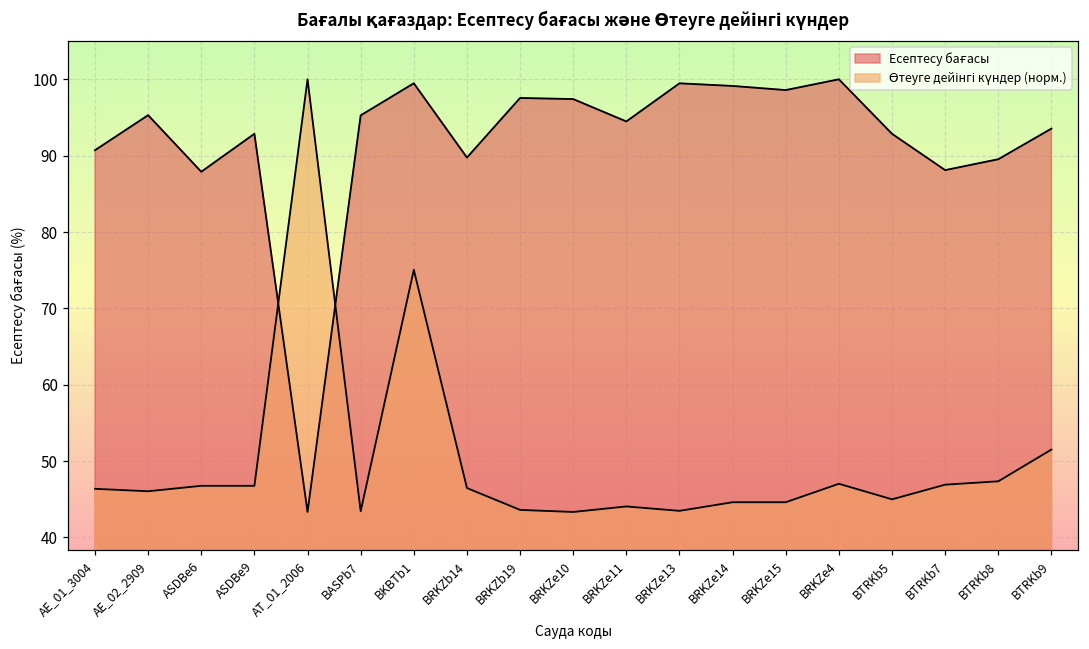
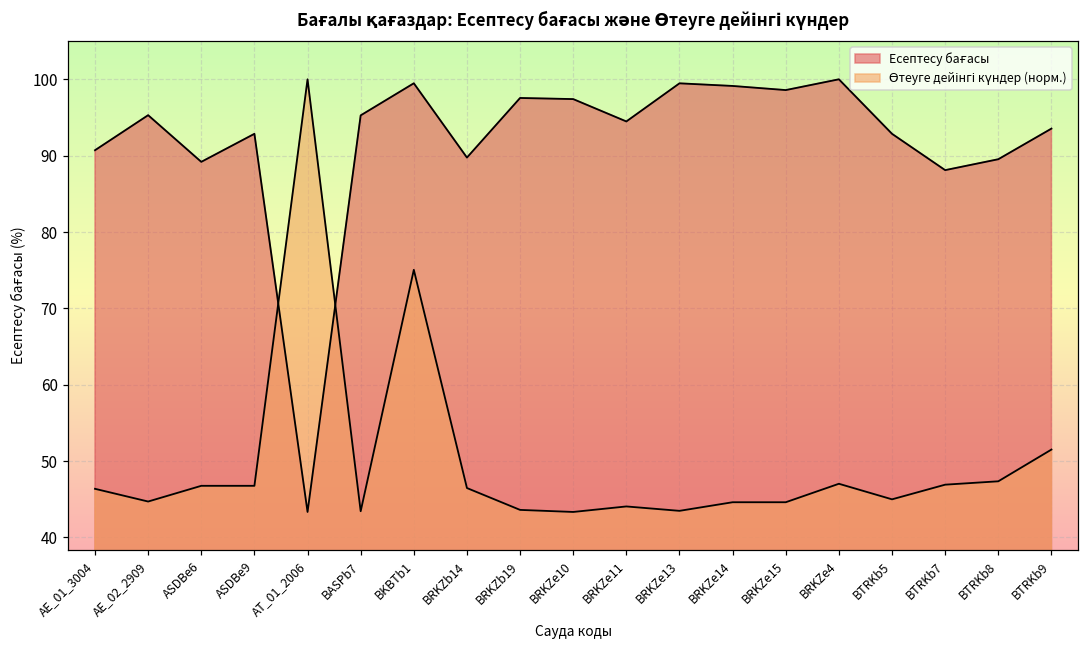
Өтеуге дейінгі күндер (норм.), AE_02_2909: 46 -> 45
Есептесу бағасы, ASDBe6: 88 -> 89
